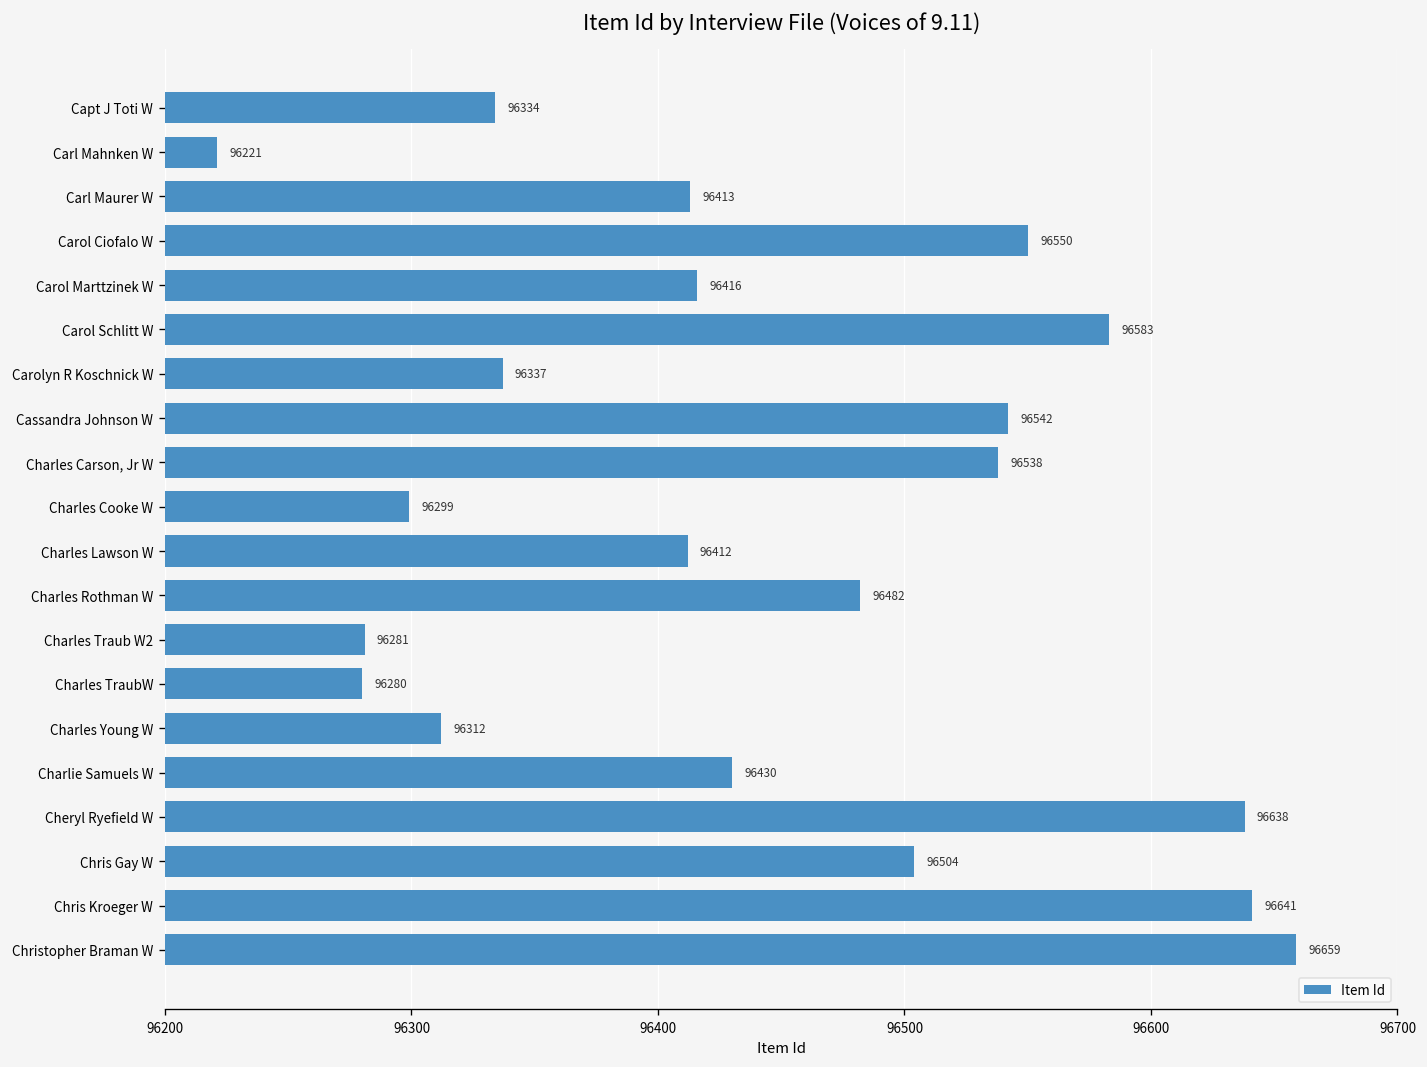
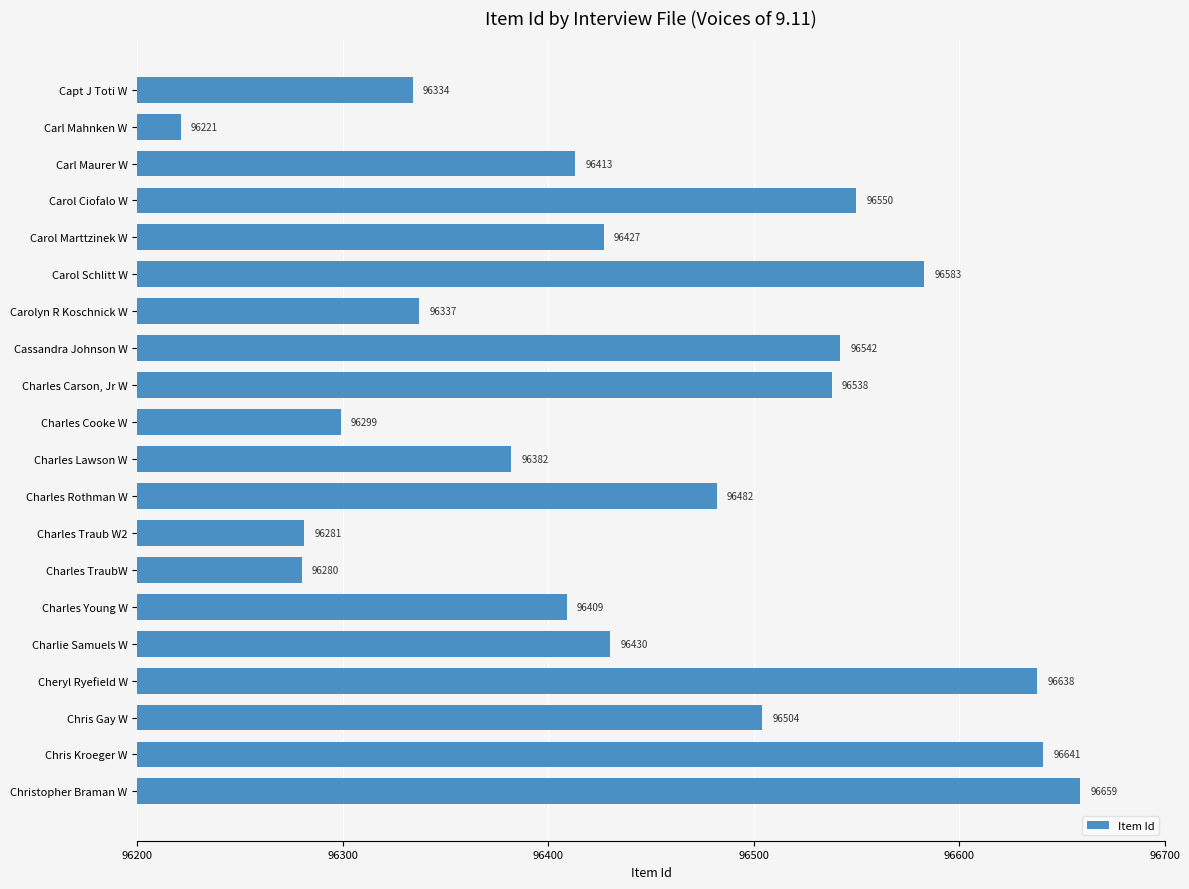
Carol Marttzinek W: 96416 -> 96427
Charles Lawson W: 96412 -> 96382
Charles Young W: 96312 -> 96409
